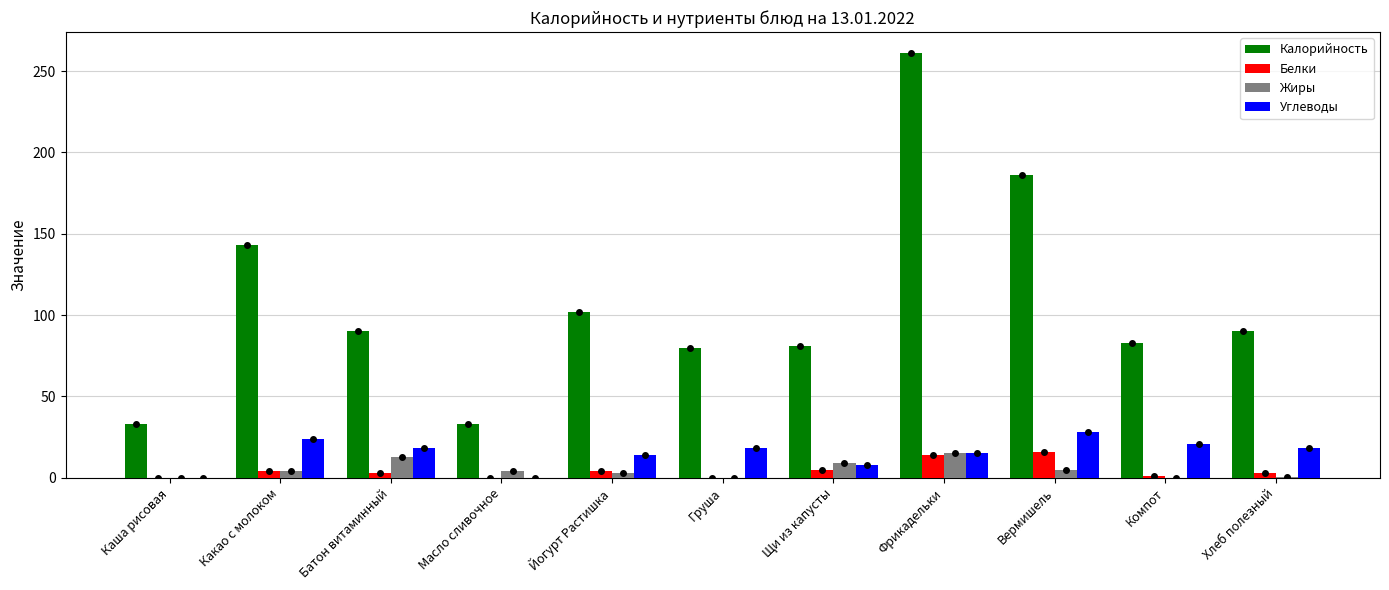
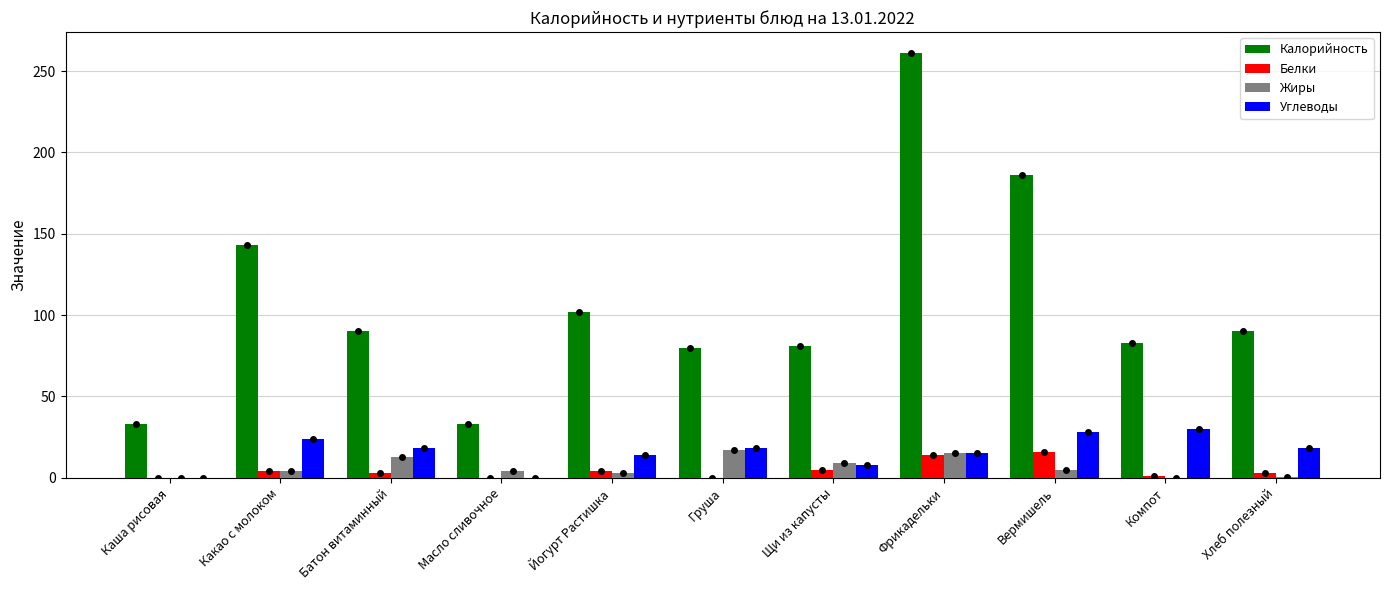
Жиры, Груша: 0 -> 17
Углеводы, Компот: 21 -> 30
